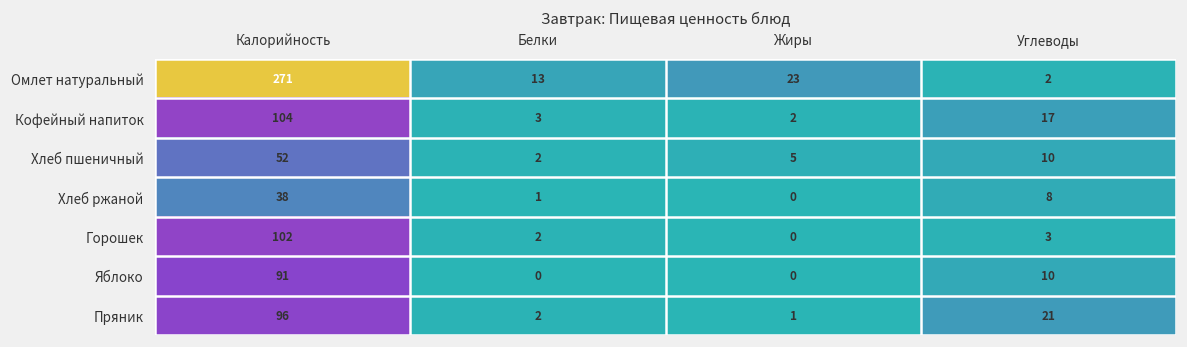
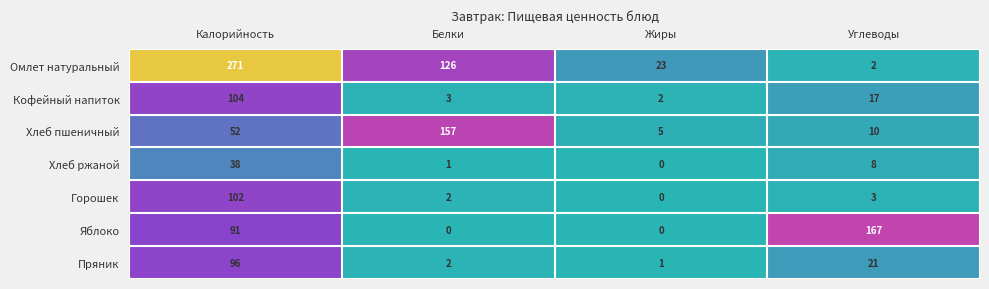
Омлет натуральный, Белки: 13 -> 126
Хлеб пшеничный, Белки: 2 -> 157
Яблоко, Углеводы: 10 -> 167
